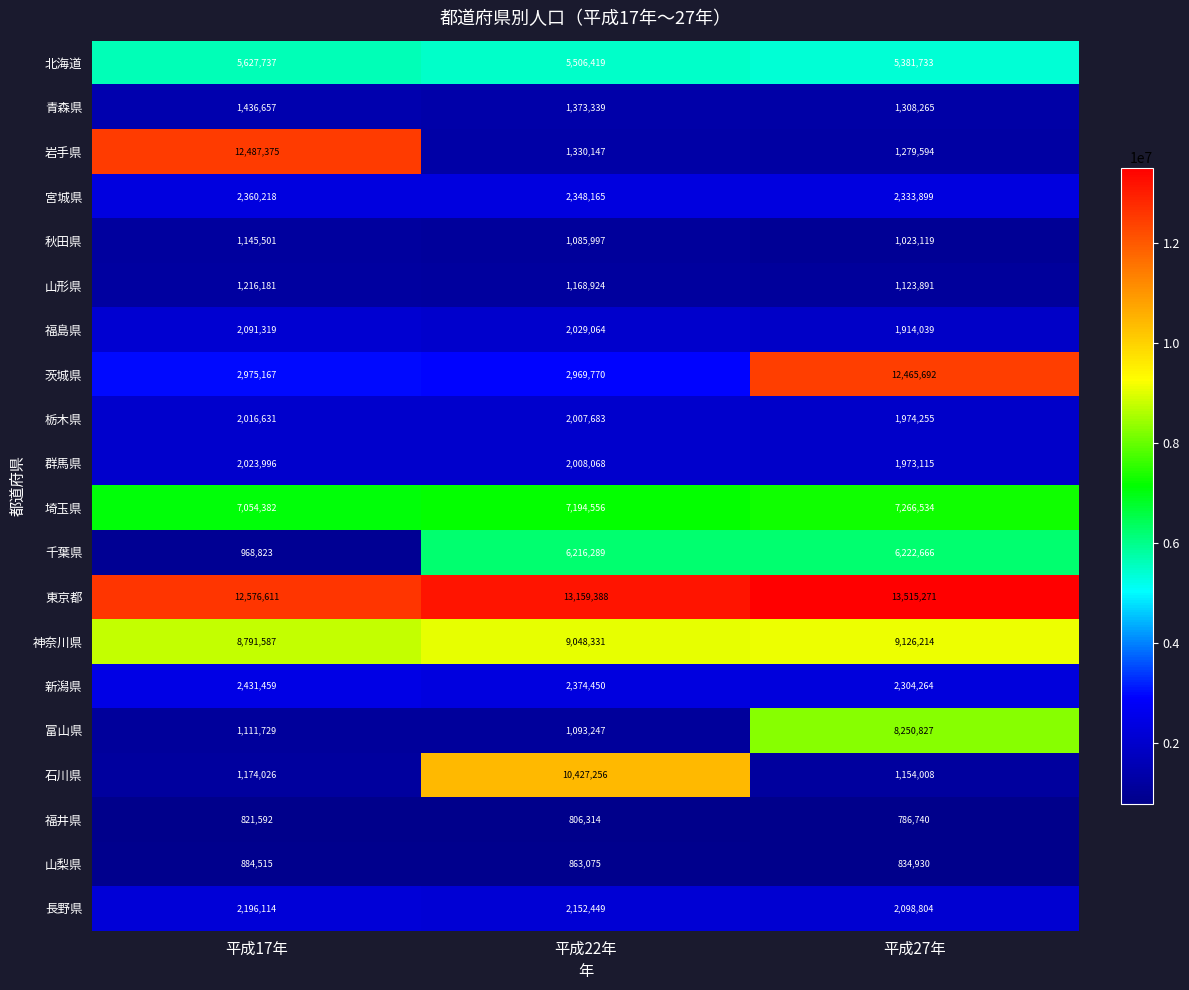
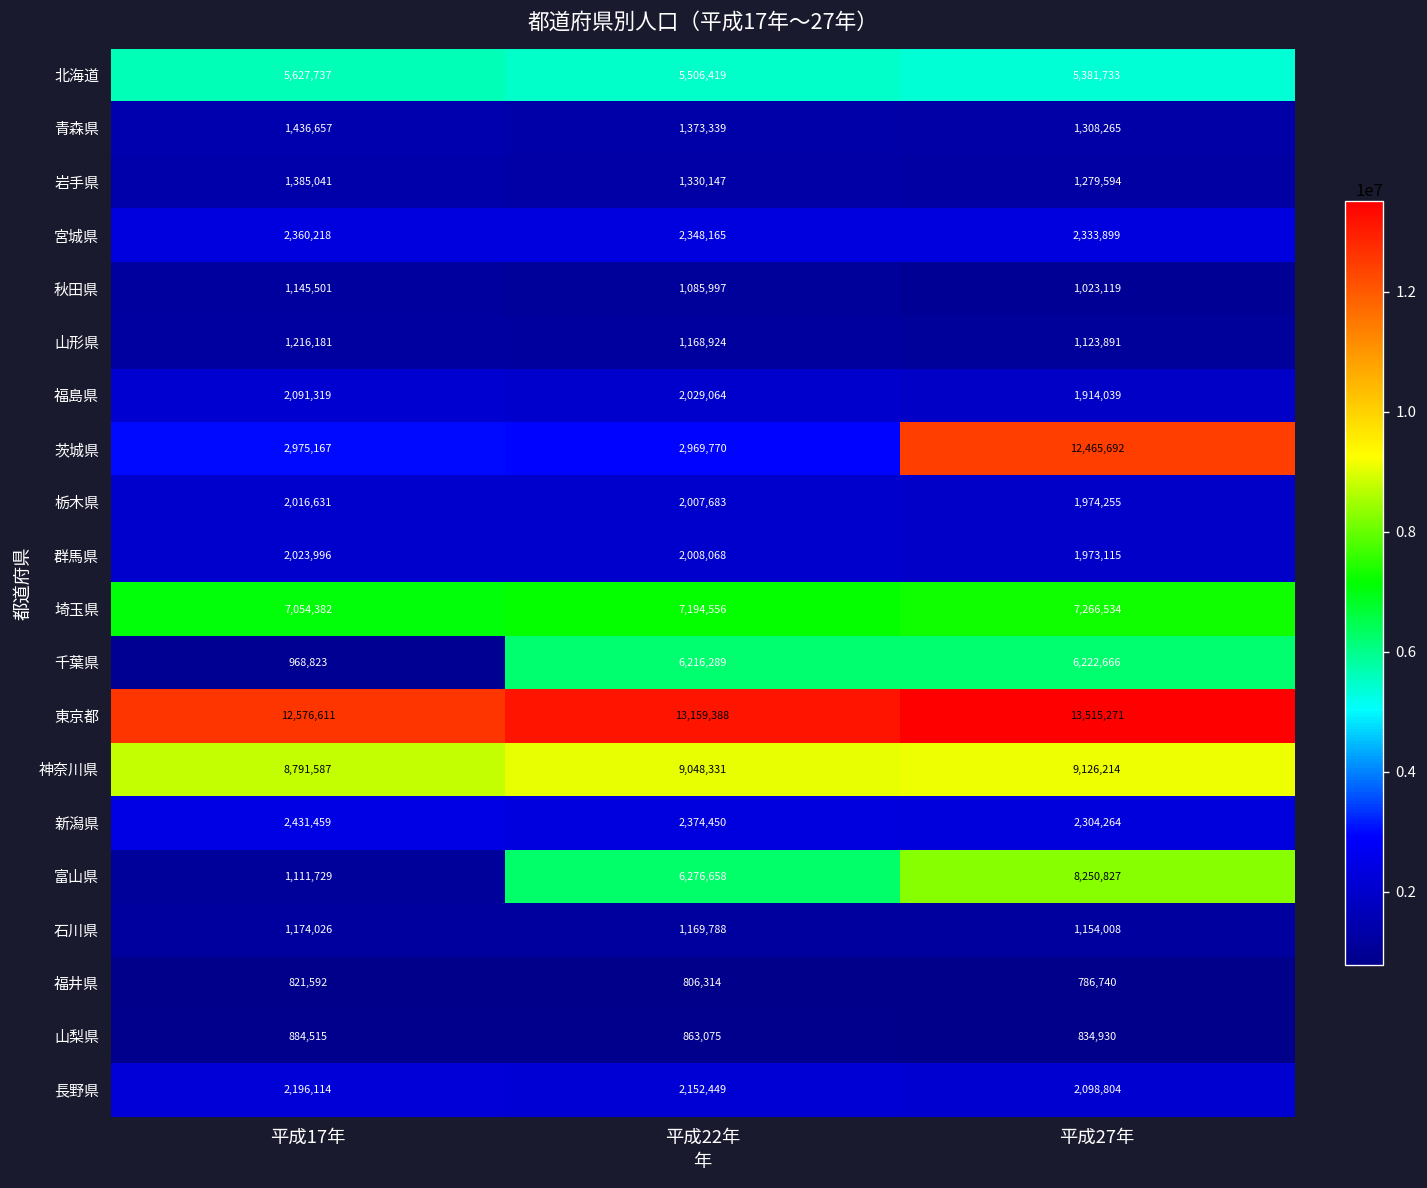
岩手県, 平成17年: 12,487,375 -> 1,385,041
富山県, 平成22年: 1,093,247 -> 6,276,658
石川県, 平成22年: 10,427,256 -> 1,169,788
